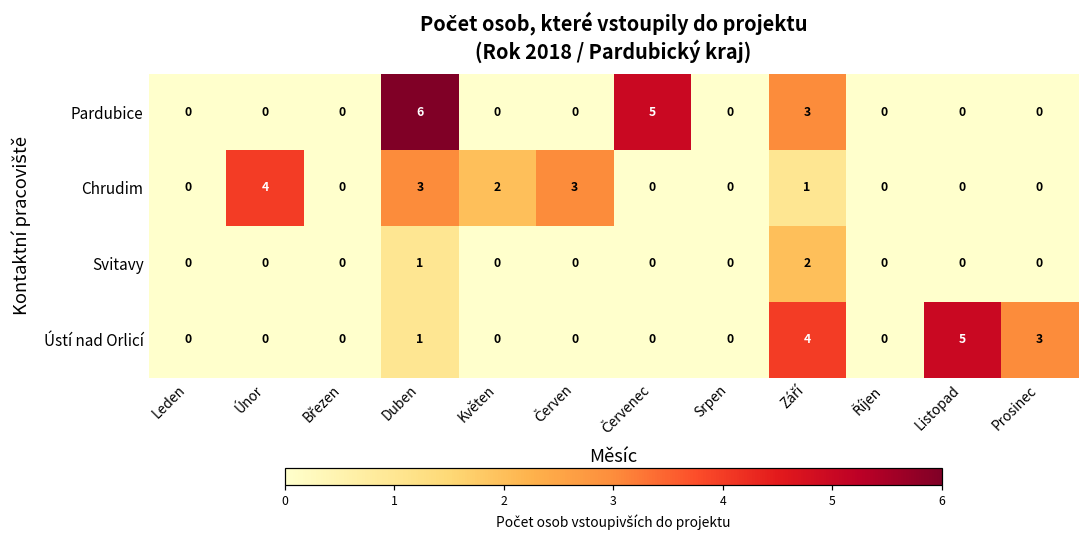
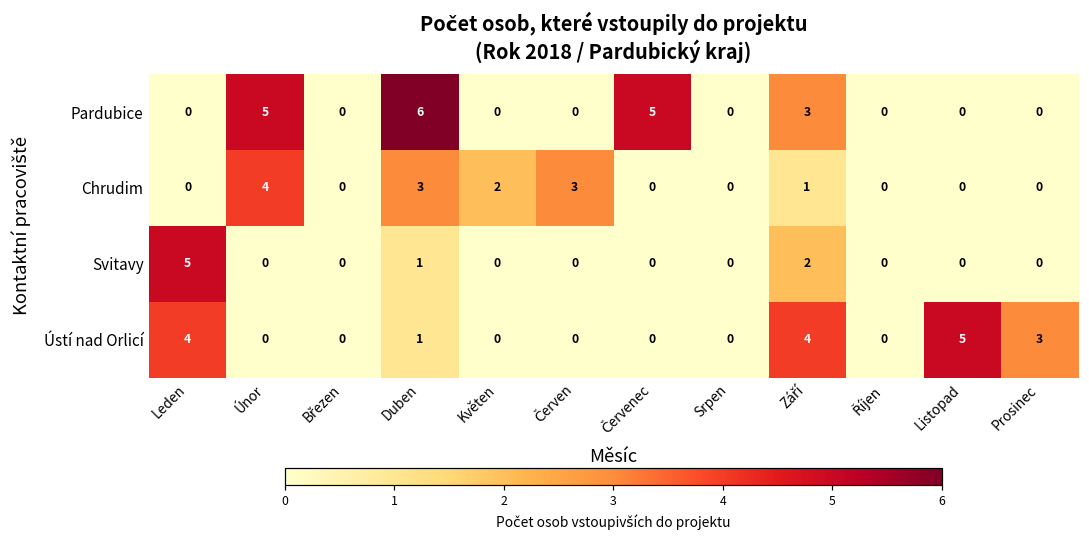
Pardubice, Únor: 0 -> 5
Svitavy, Leden: 0 -> 5
Ústí nad Orlicí, Leden: 0 -> 4
